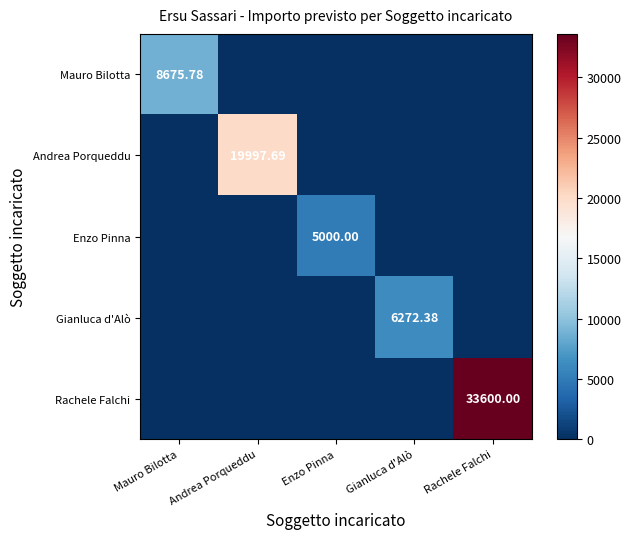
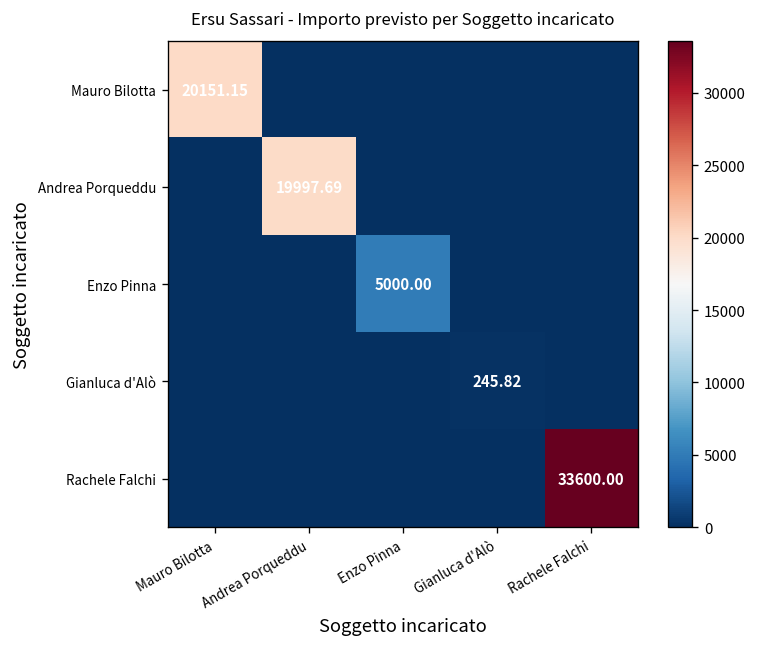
Mauro Bilotta, Mauro Bilotta: 8675.78 -> 20151.15
Gianluca d'Alò, Gianluca d'Alò: 6272.38 -> 245.82
